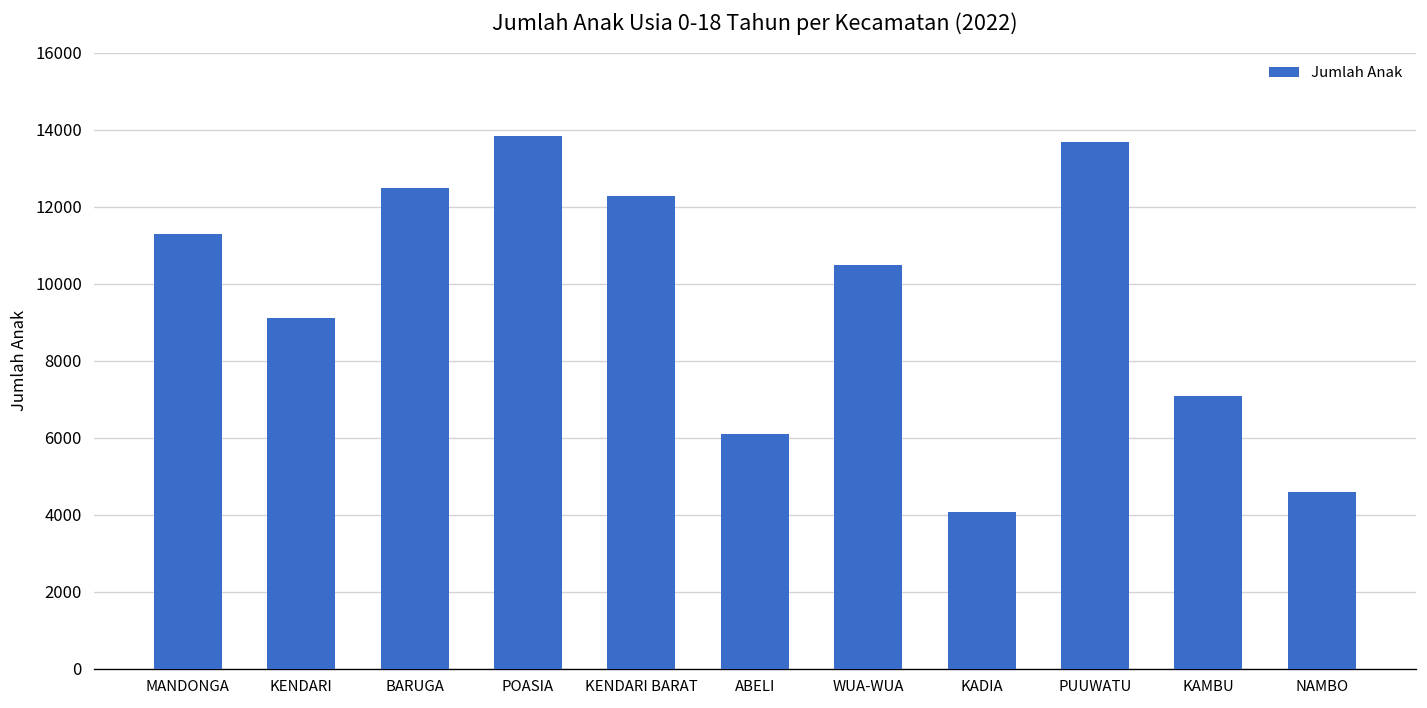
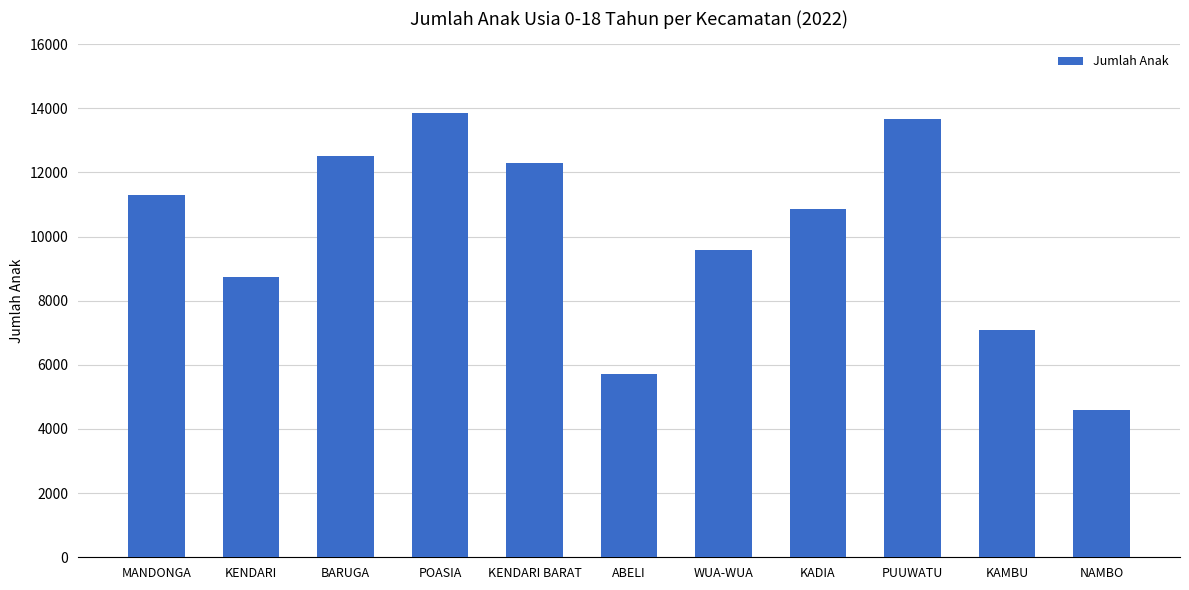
KENDARI: 9100 -> 8700
ABELI: 6100 -> 5700
WUA-WUA: 10500 -> 9600
KADIA: 4100 -> 10900
